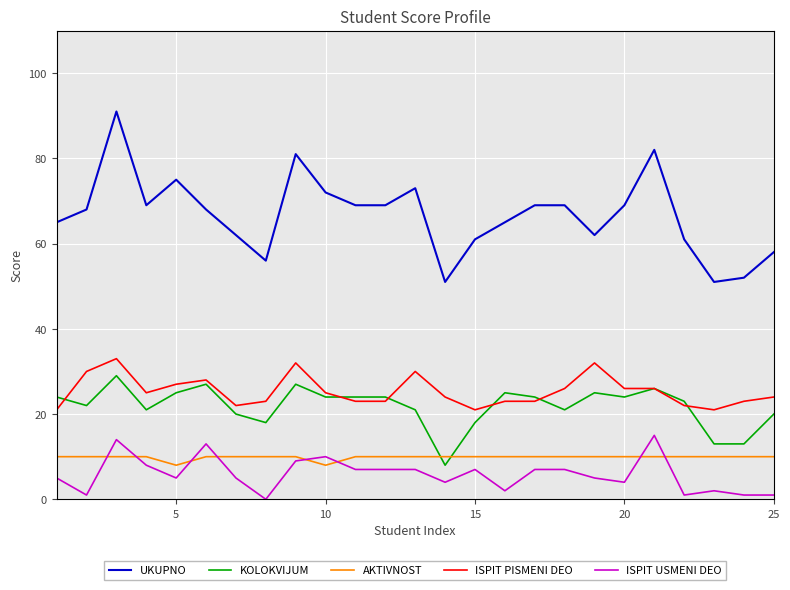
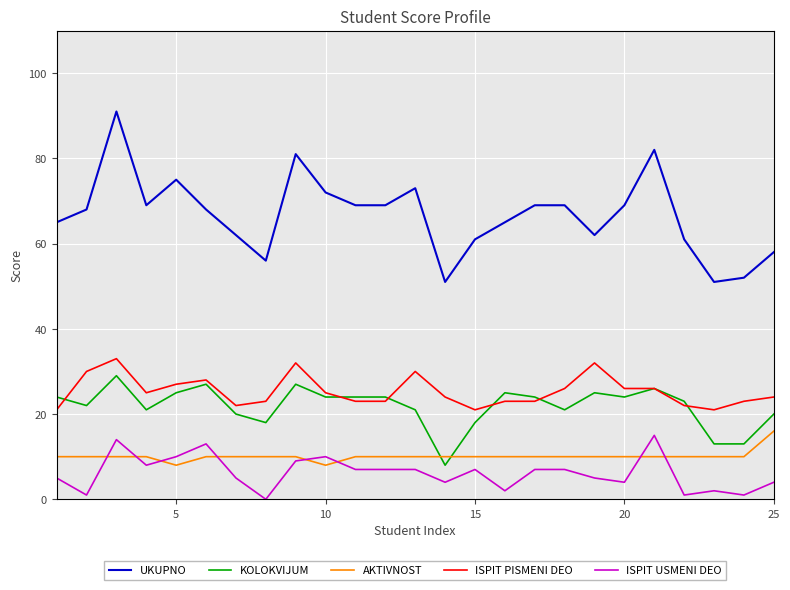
ISPIT USMENI DEO, 5: 5 -> 10
AKTIVNOST, 25: 10 -> 16
ISPIT USMENI DEO, 25: 1 -> 4
